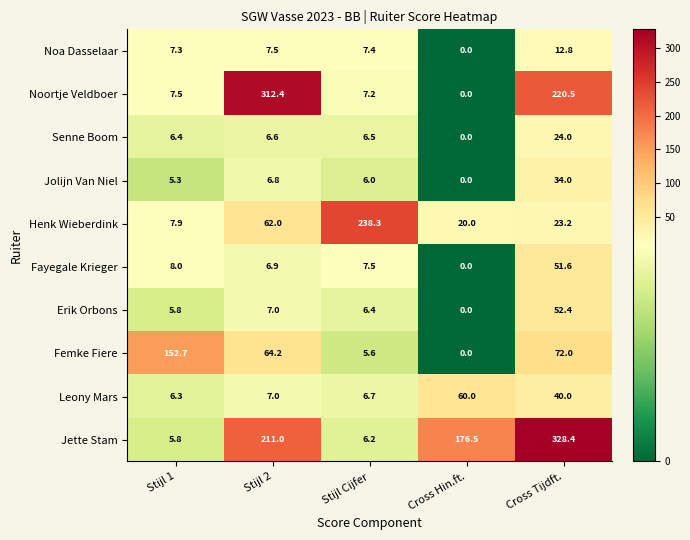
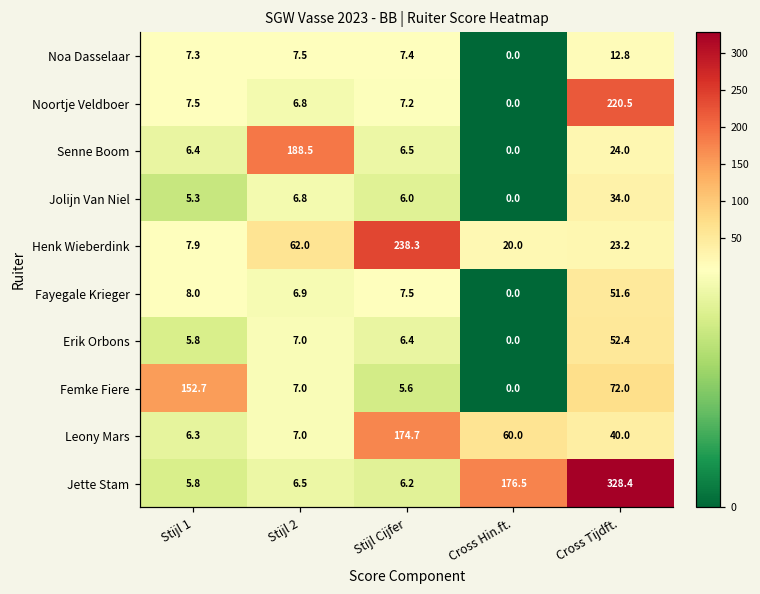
Noortje Veldboer, Stijl 2: 312.4 -> 6.8
Senne Boom, Stijl 2: 6.6 -> 188.5
Femke Fiere, Stijl 2: 64.2 -> 7.0
Leony Mars, Stijl Cijfer: 6.7 -> 174.7
Jette Stam, Stijl 2: 211.0 -> 6.5
